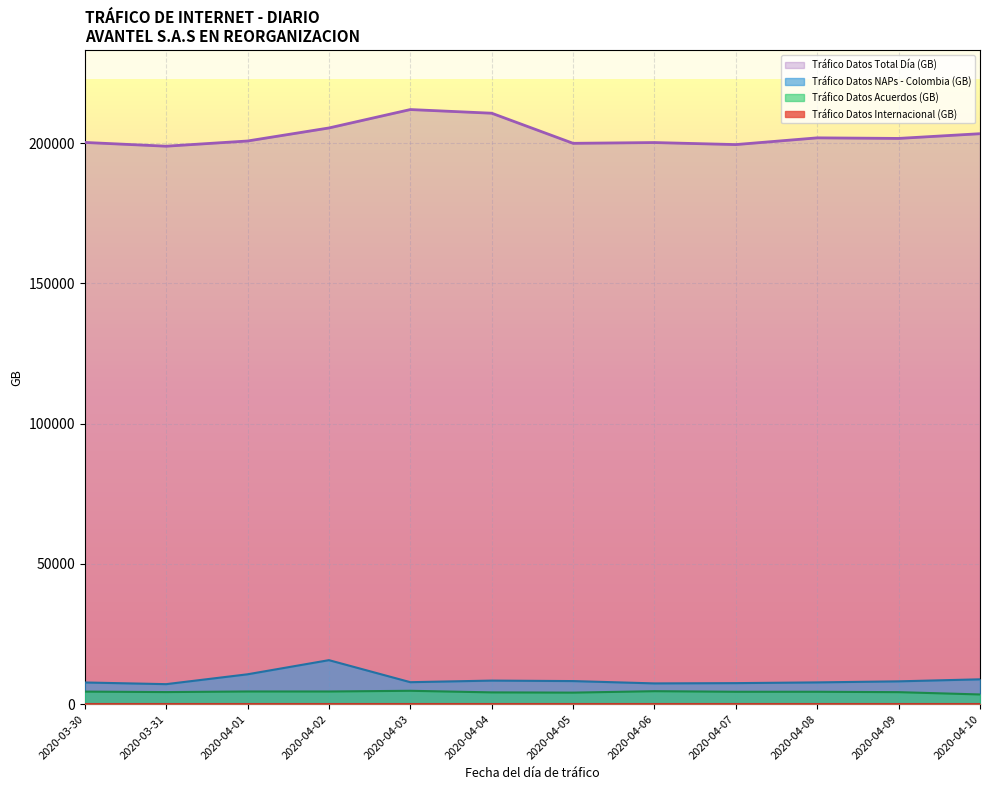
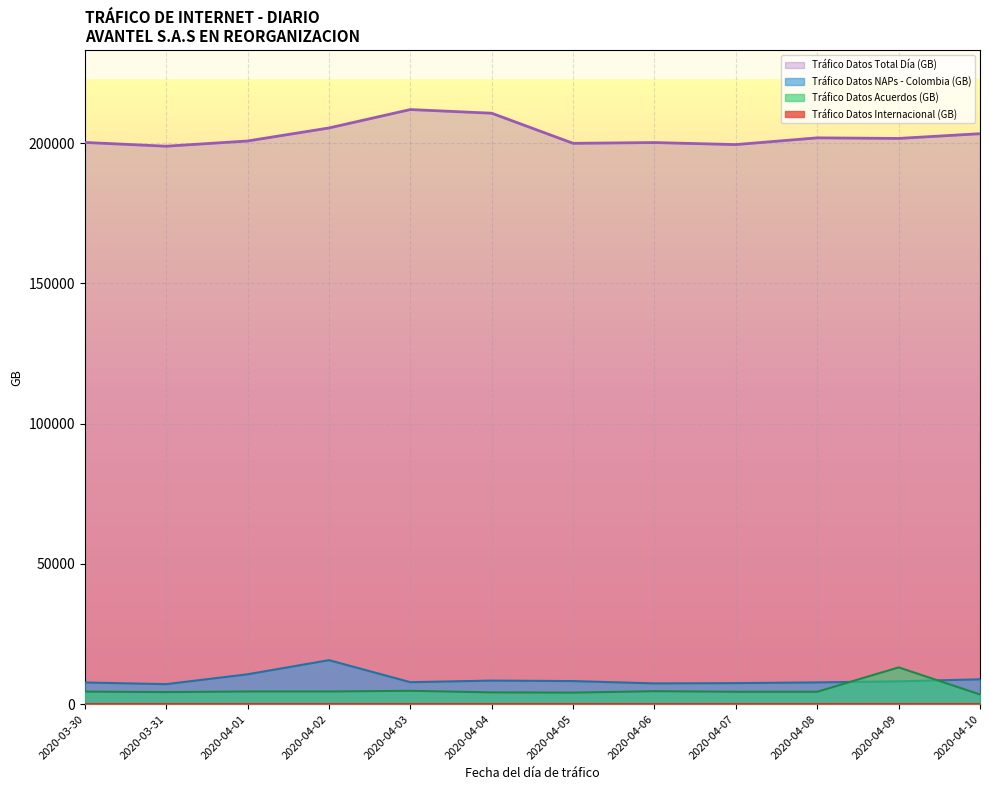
Tráfico Datos Acuerdos (GB), 2020-04-09: 4000 -> 13000
